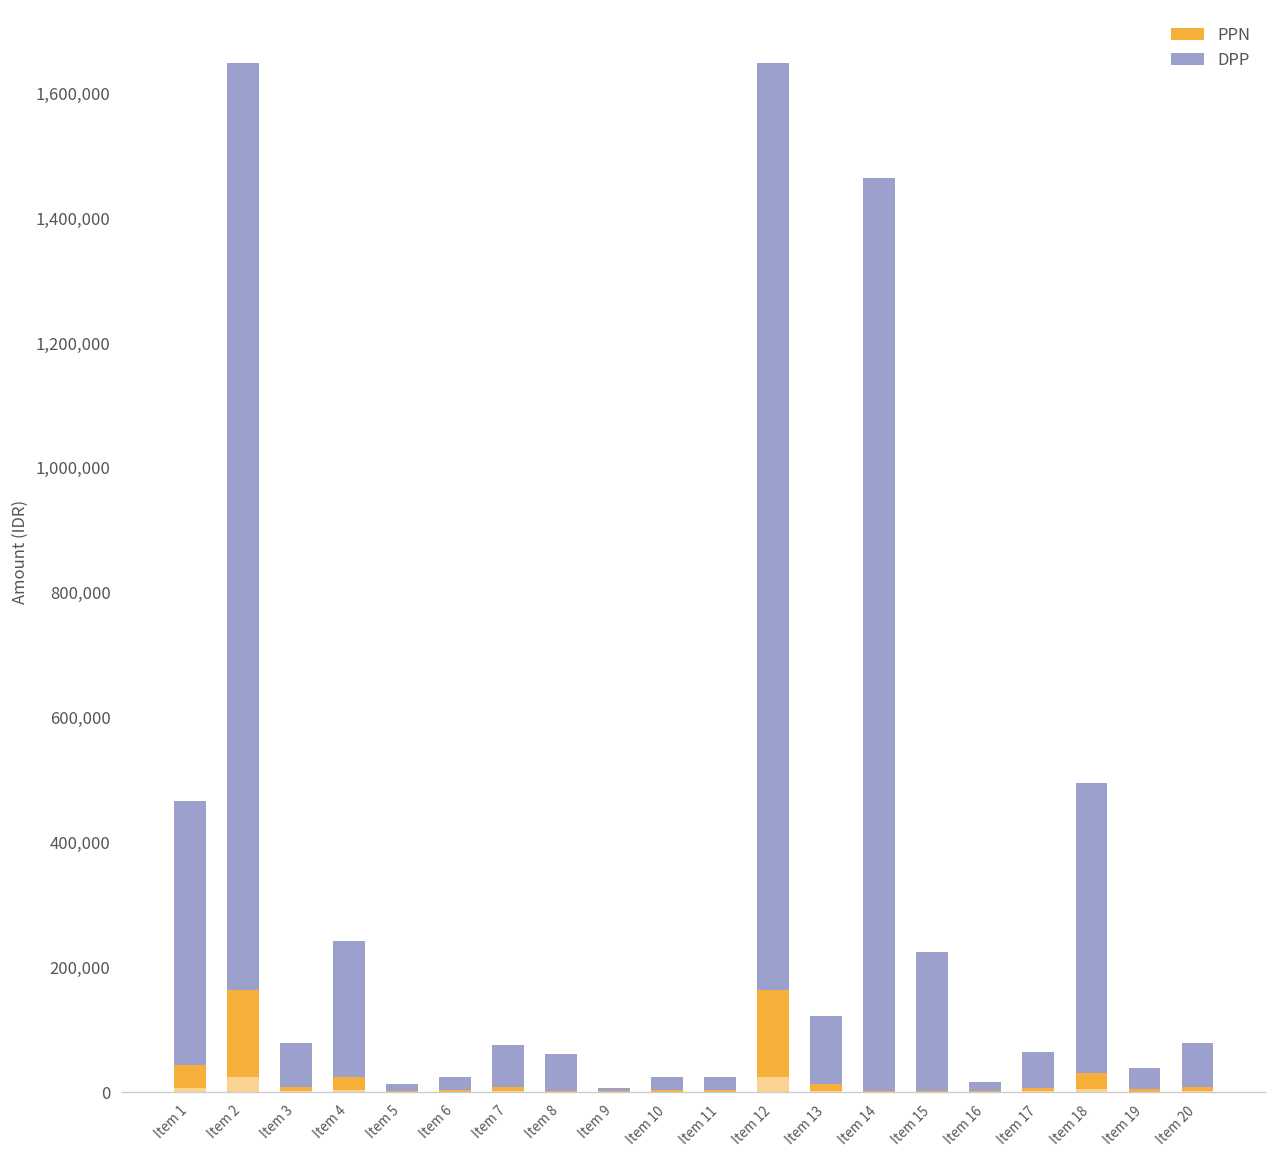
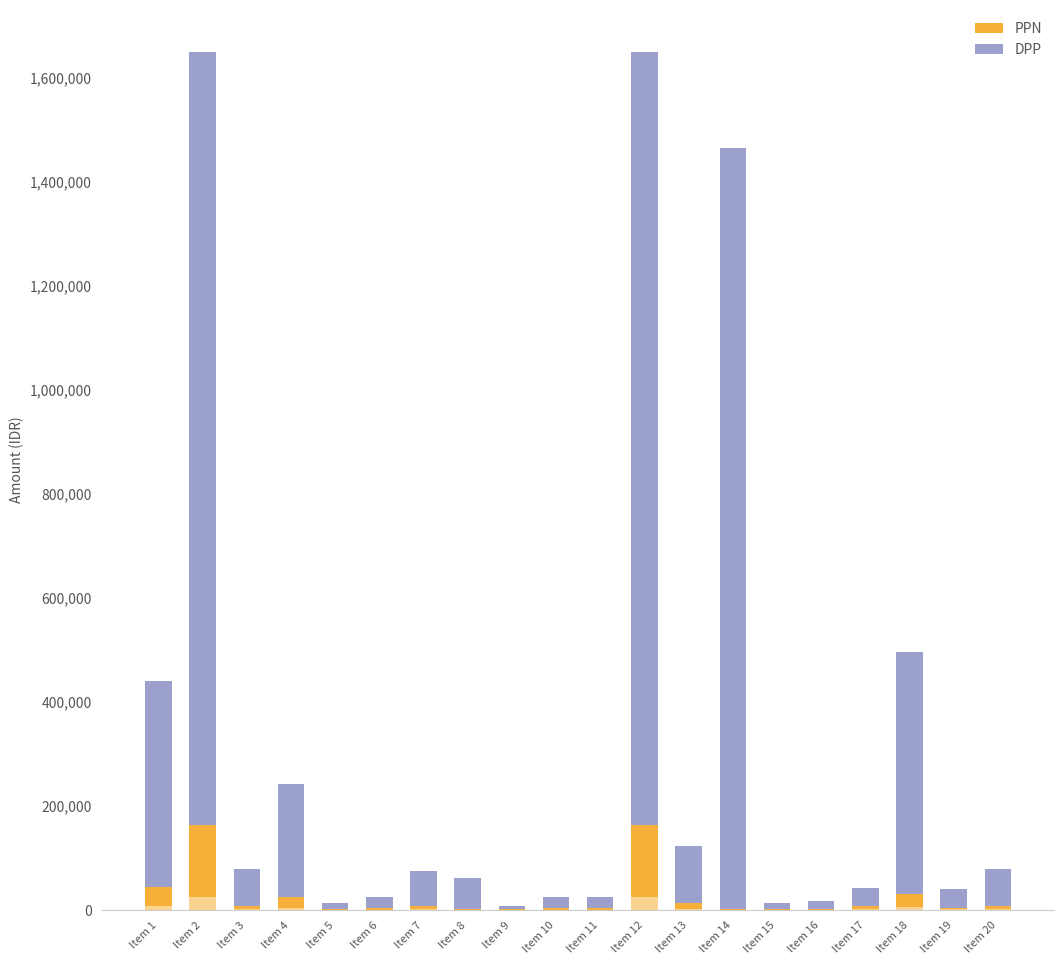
DPP, Item 1: 420,000 -> 400,000
DPP, Item 15: 220,000 -> 10,000
DPP, Item 17: 60,000 -> 30,000
